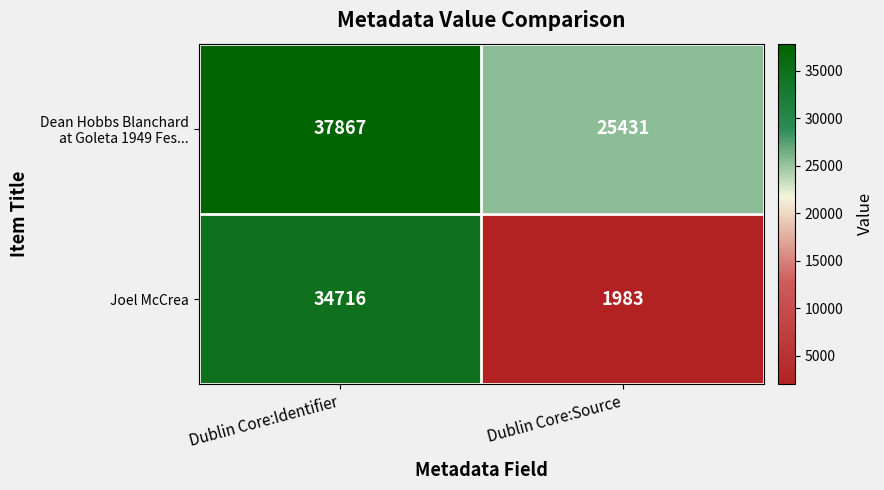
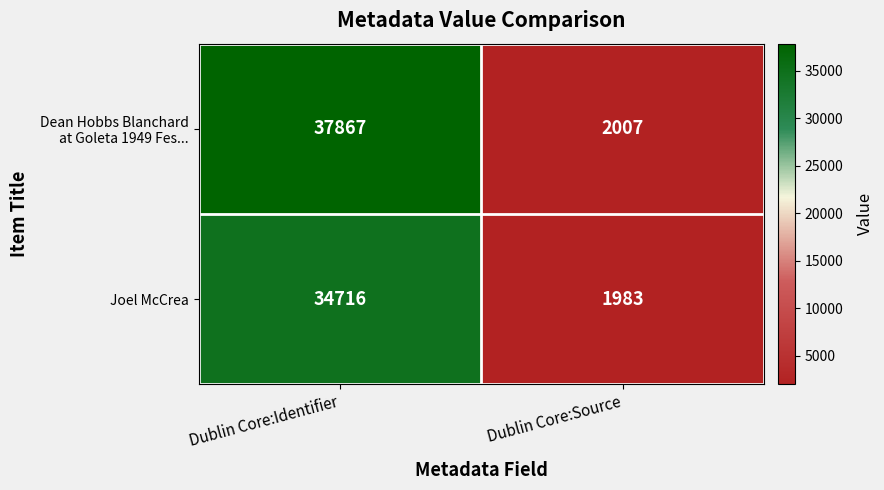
Dean Hobbs Blanchard at Goleta 1949 Fes..., Dublin Core:Source: 25431 -> 2007
